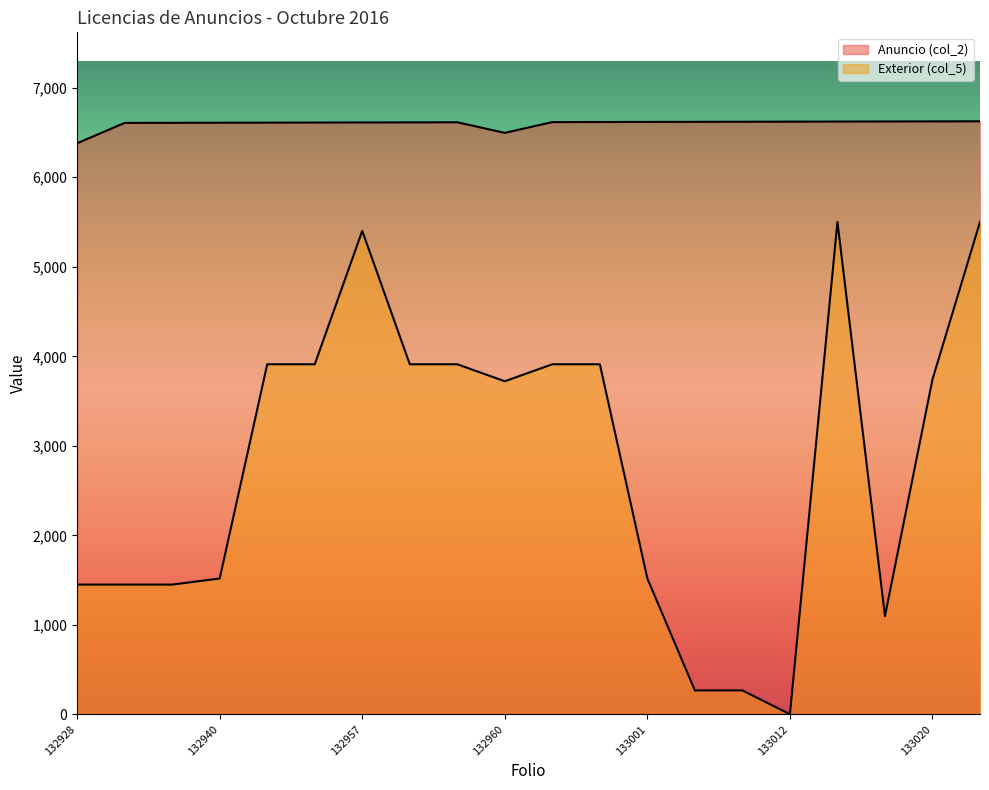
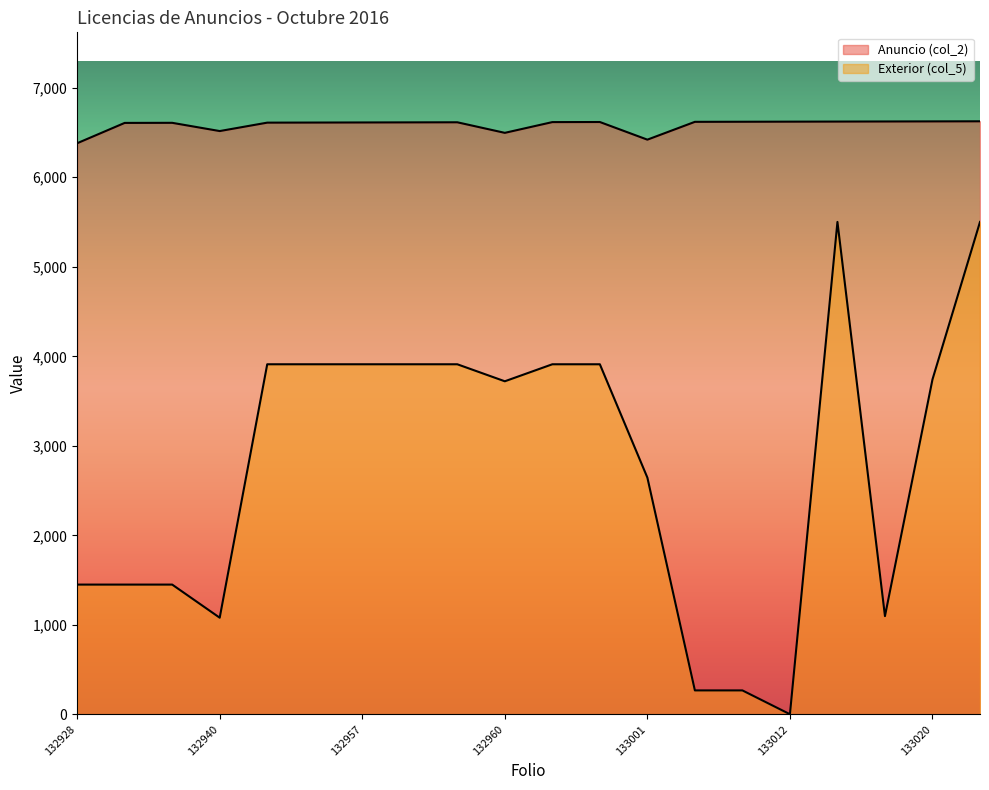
Anuncio (col_2), 132940: 6,600 -> 6,500
Exterior (col_5), 132940: 1,500 -> 1,100
Exterior (col_5), 132957: 5,400 -> 3,900
Anuncio (col_2), 133001: 6,600 -> 6,400
Exterior (col_5), 133001: 1,500 -> 2,600
